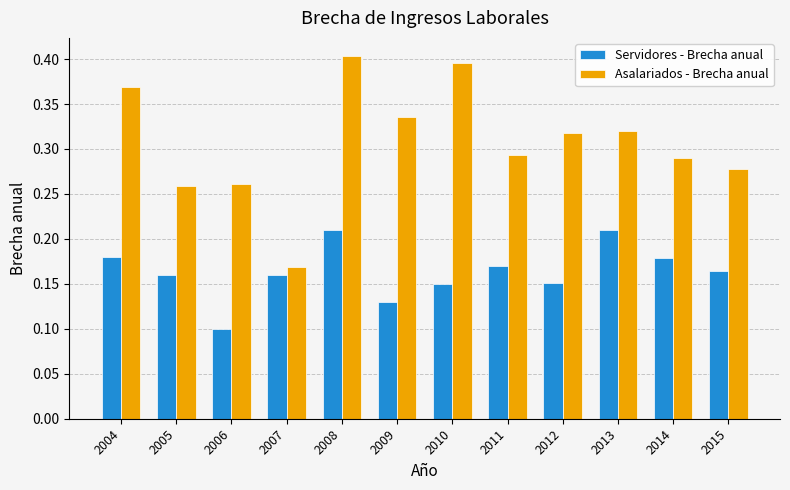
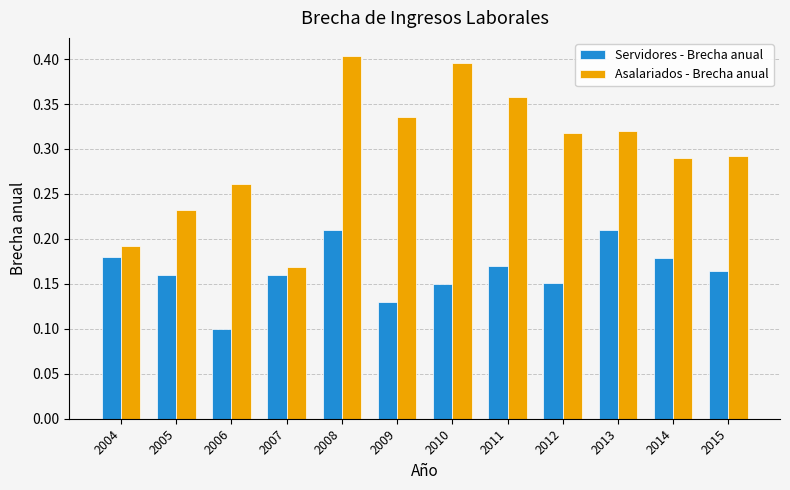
Asalariados - Brecha anual, 2004: 0.37 -> 0.19
Asalariados - Brecha anual, 2005: 0.26 -> 0.23
Asalariados - Brecha anual, 2011: 0.29 -> 0.36
Asalariados - Brecha anual, 2015: 0.28 -> 0.29
